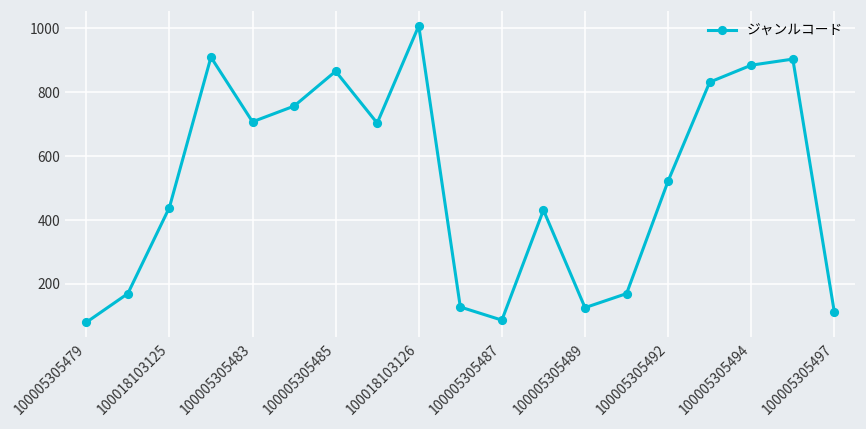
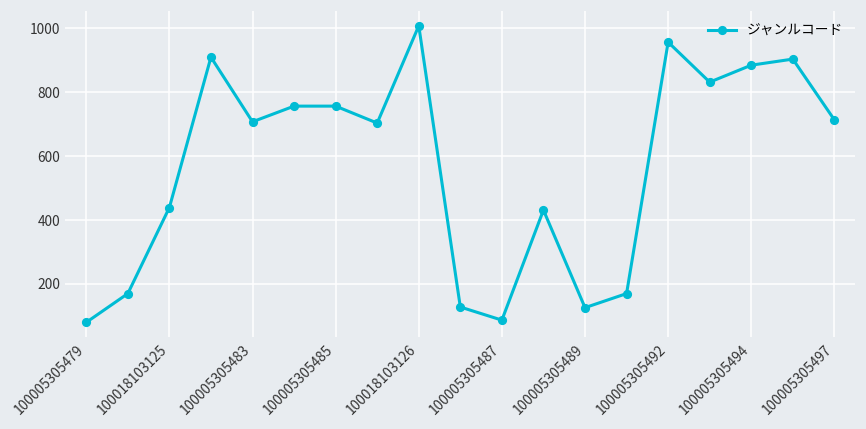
100005305485: 870 -> 760
100005305492: 520 -> 960
100005305497: 110 -> 710
